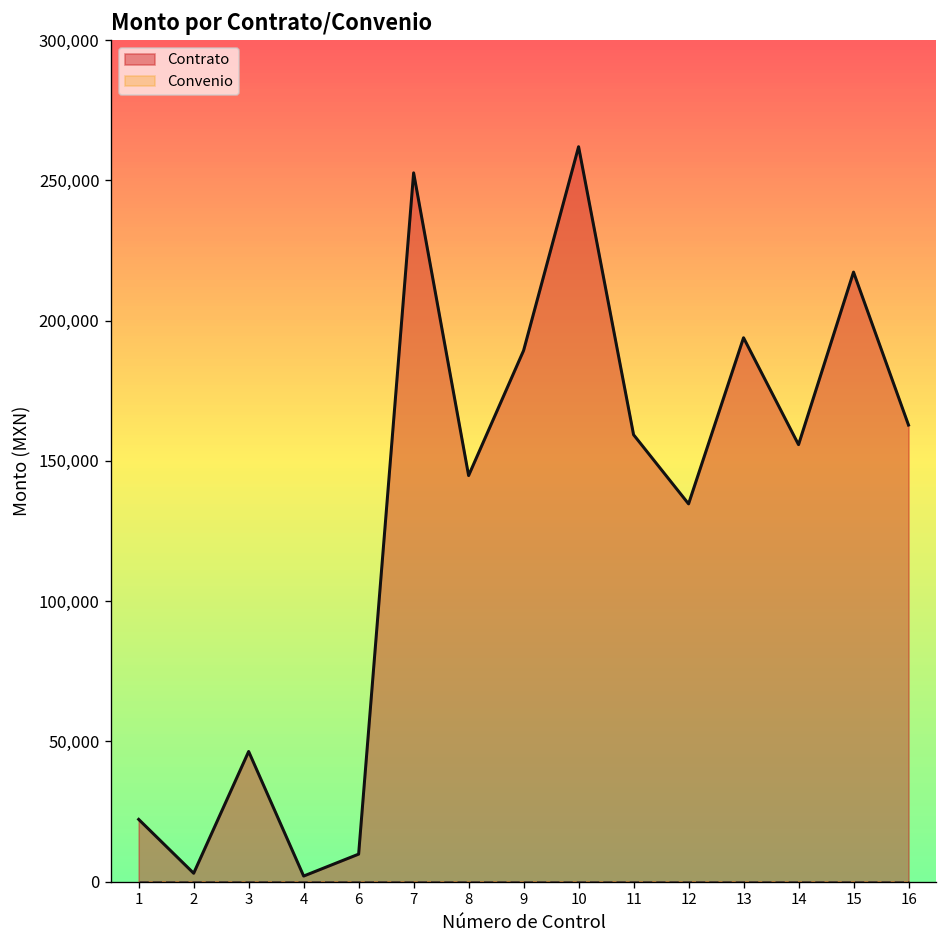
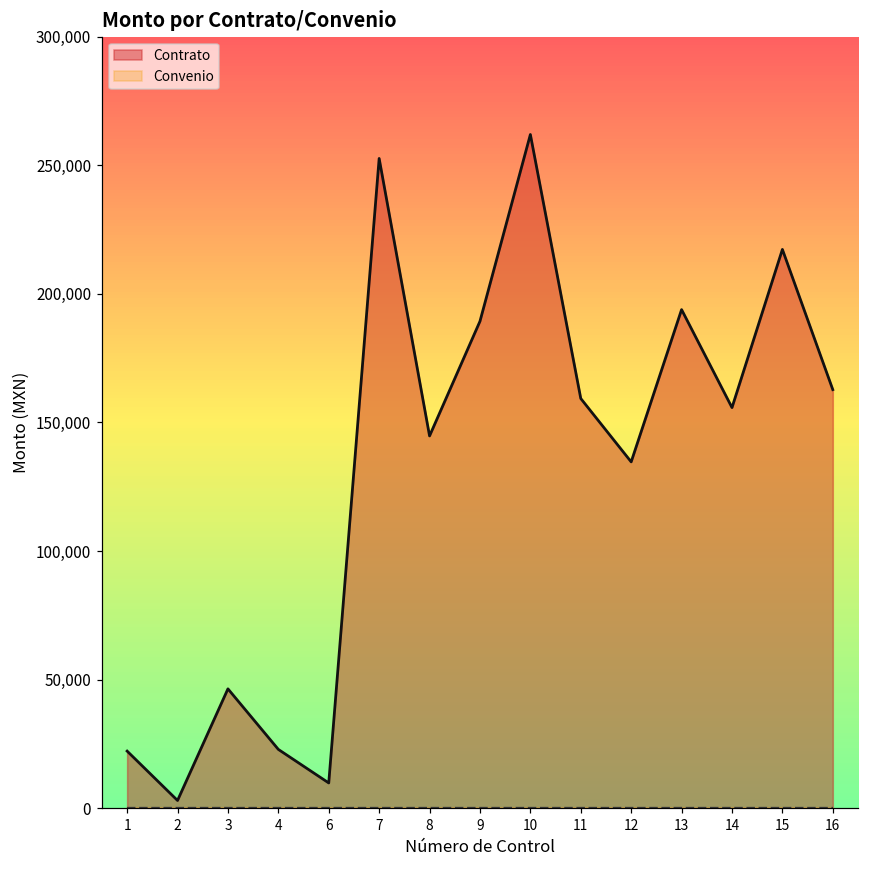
Contrato, 4: 2,000 -> 23,000
